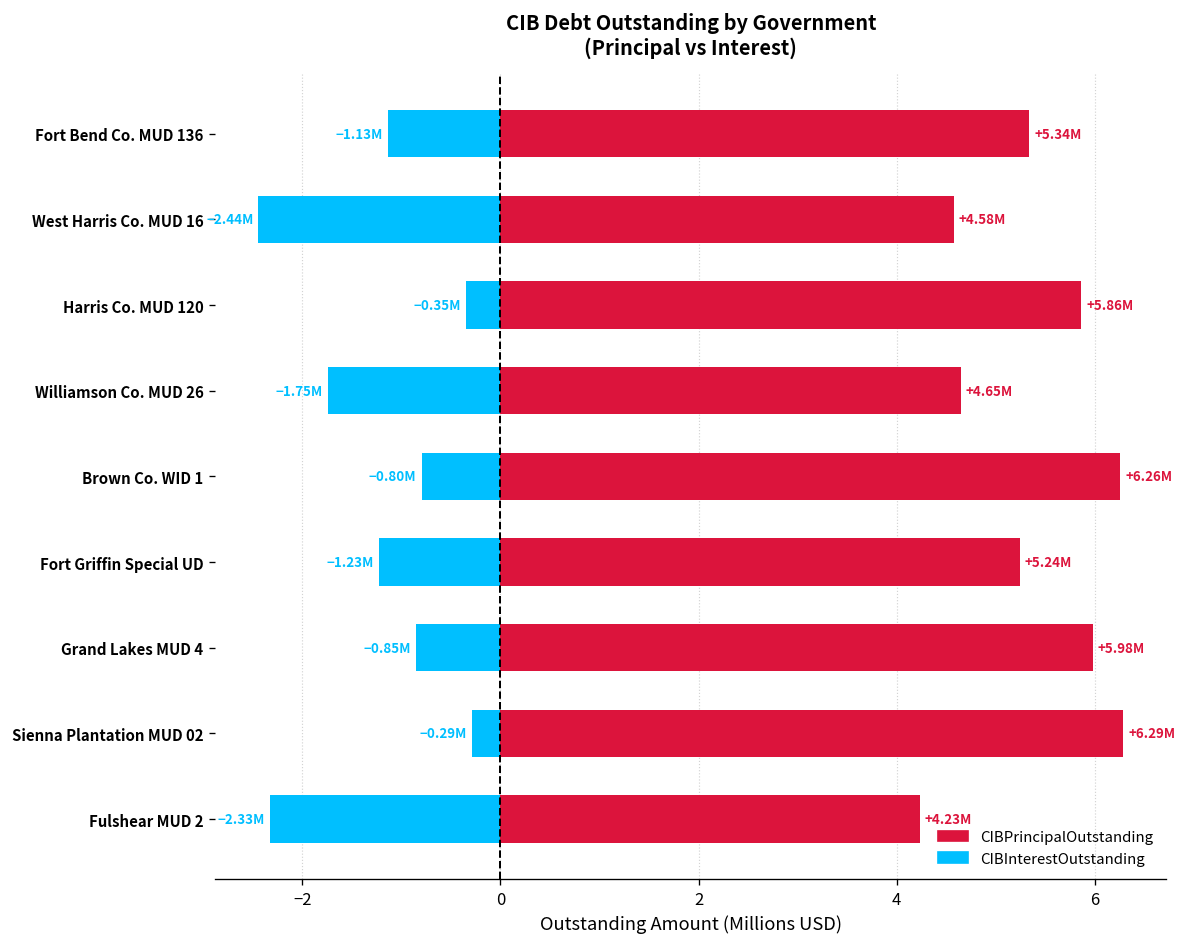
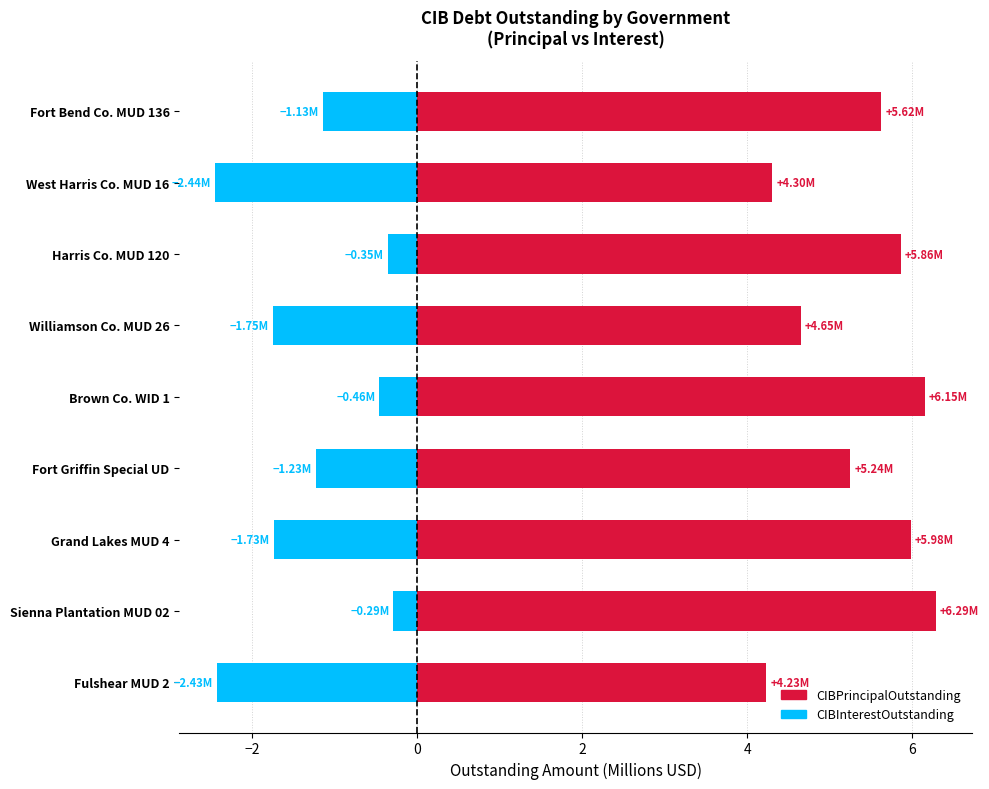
CIBPrincipalOutstanding, Fort Bend Co. MUD 136: +5.34M -> +5.62M
CIBPrincipalOutstanding, West Harris Co. MUD 16: +4.58M -> +4.30M
CIBPrincipalOutstanding, Brown Co. WID 1: +6.26M -> +6.15M
CIBInterestOutstanding, Brown Co. WID 1: -0.80M -> -0.46M
CIBInterestOutstanding, Grand Lakes MUD 4: -0.85M -> -1.73M
CIBInterestOutstanding, Fulshear MUD 2: -2.33M -> -2.43M
